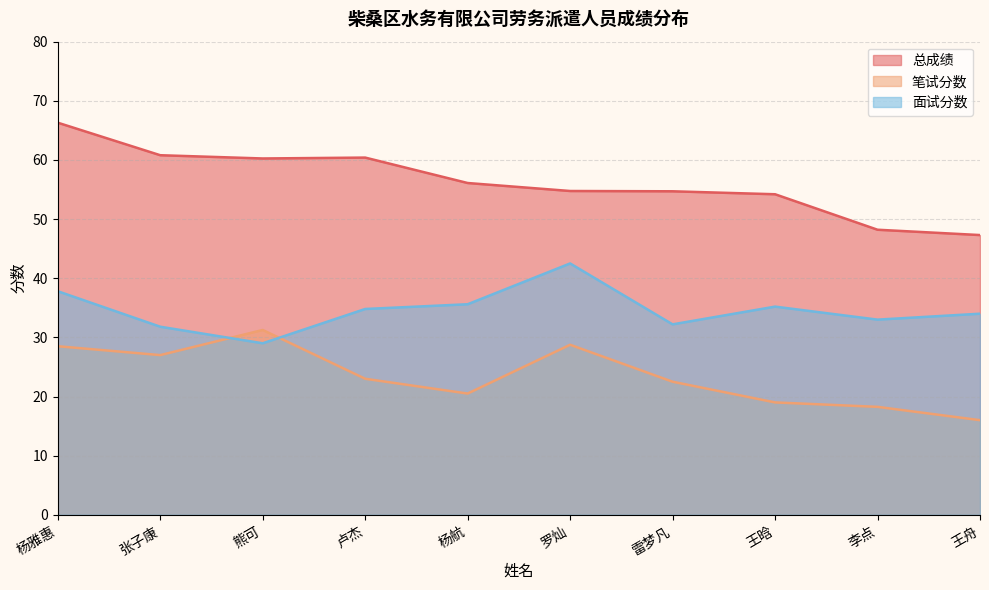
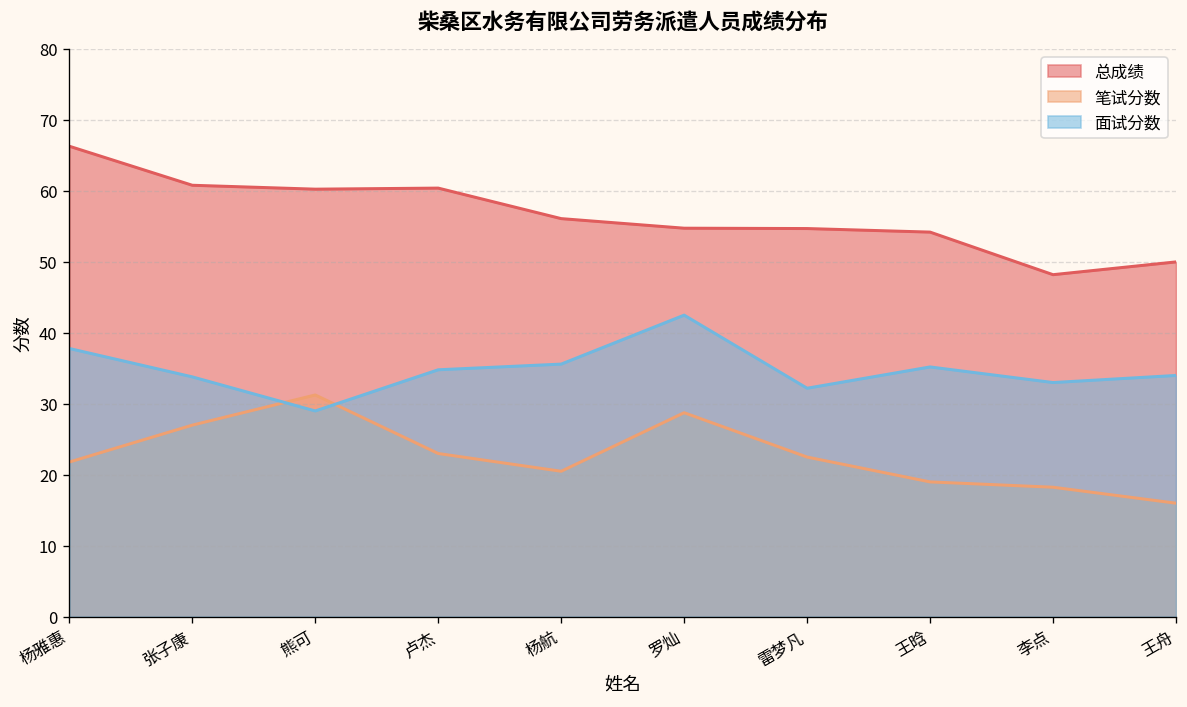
笔试分数, 杨雅惠: 29 -> 22
面试分数, 张子康: 32 -> 34
总成绩, 王舟: 47 -> 50
